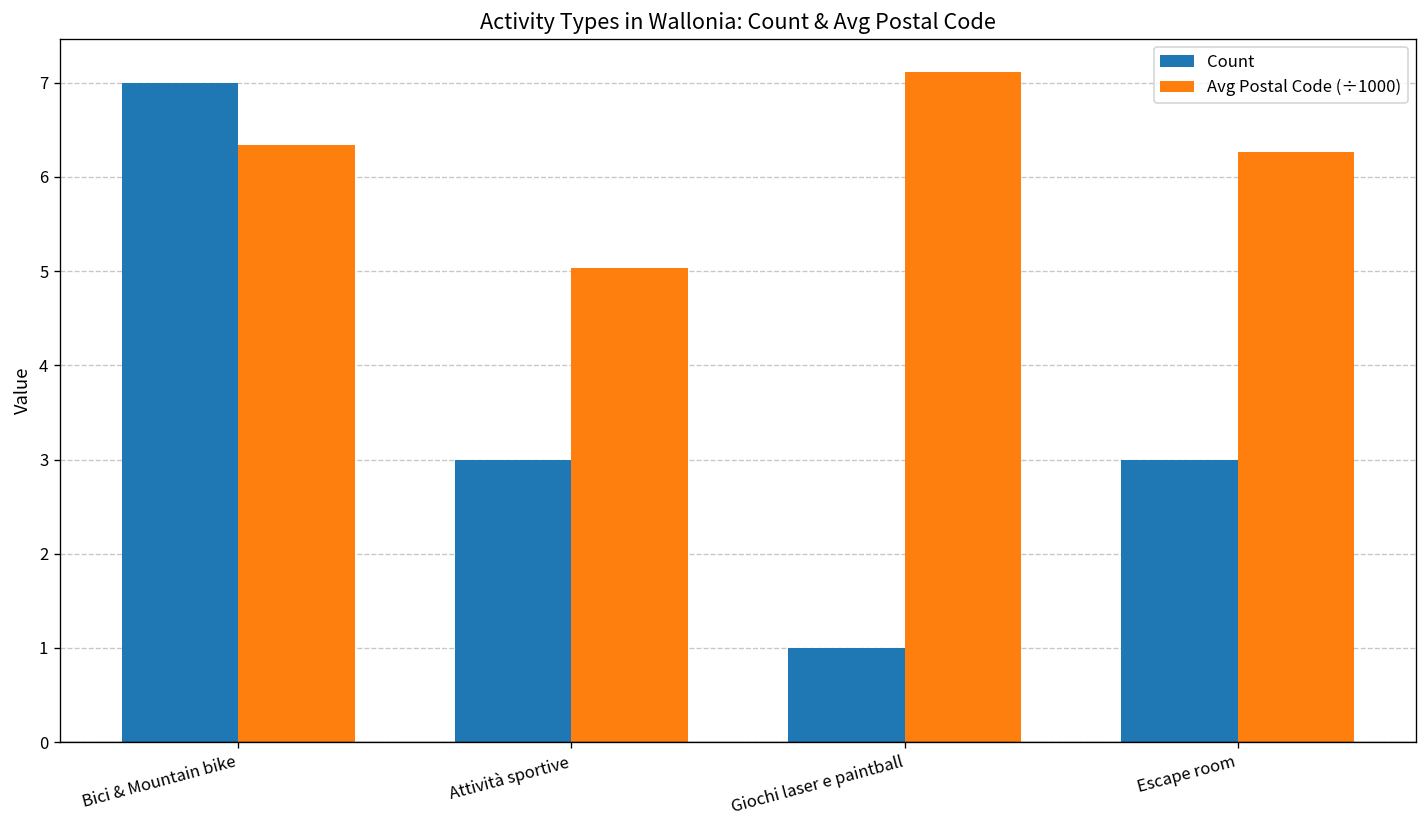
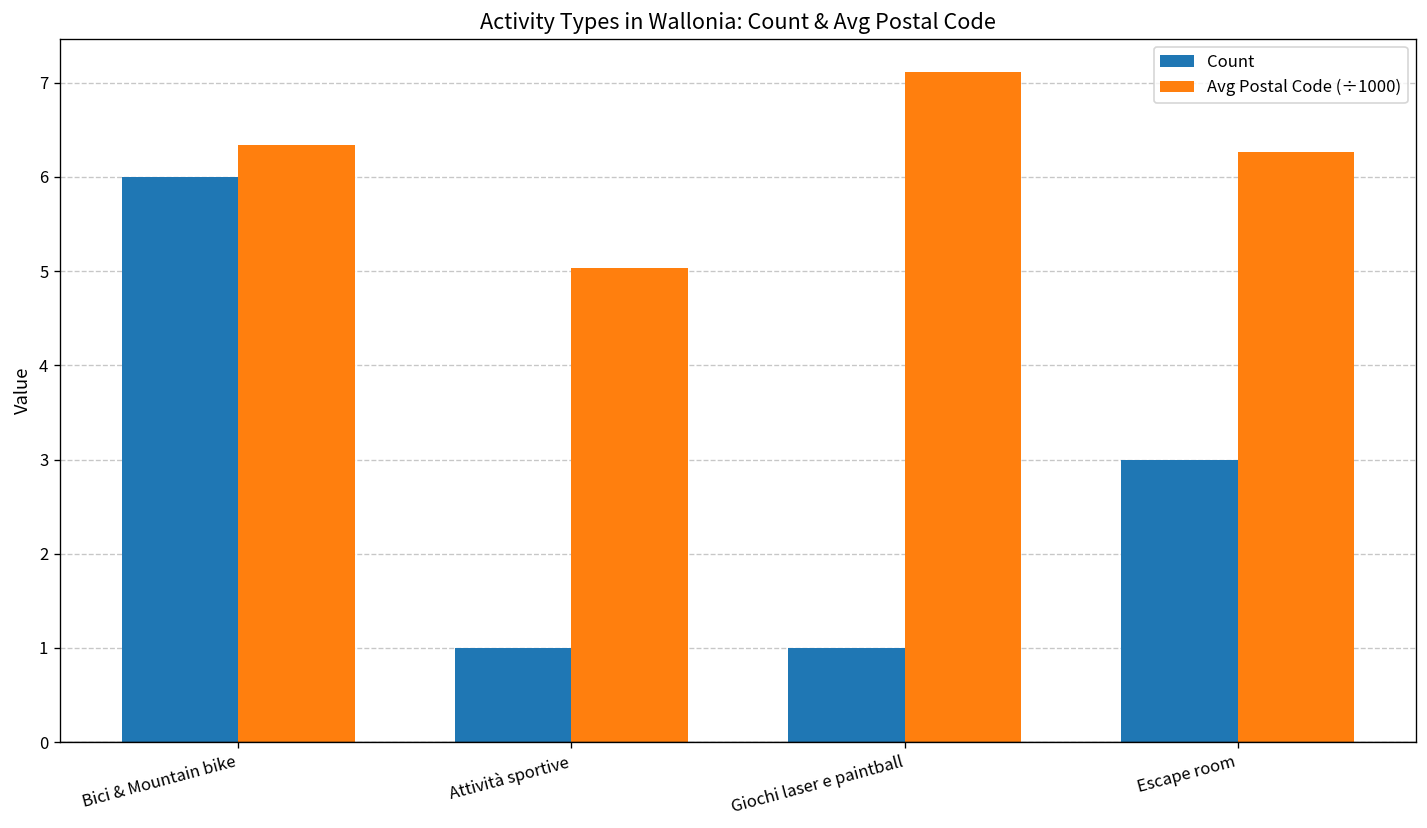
Count, Bici & Mountain bike: 7 -> 6
Count, Attività sportive: 3 -> 1
